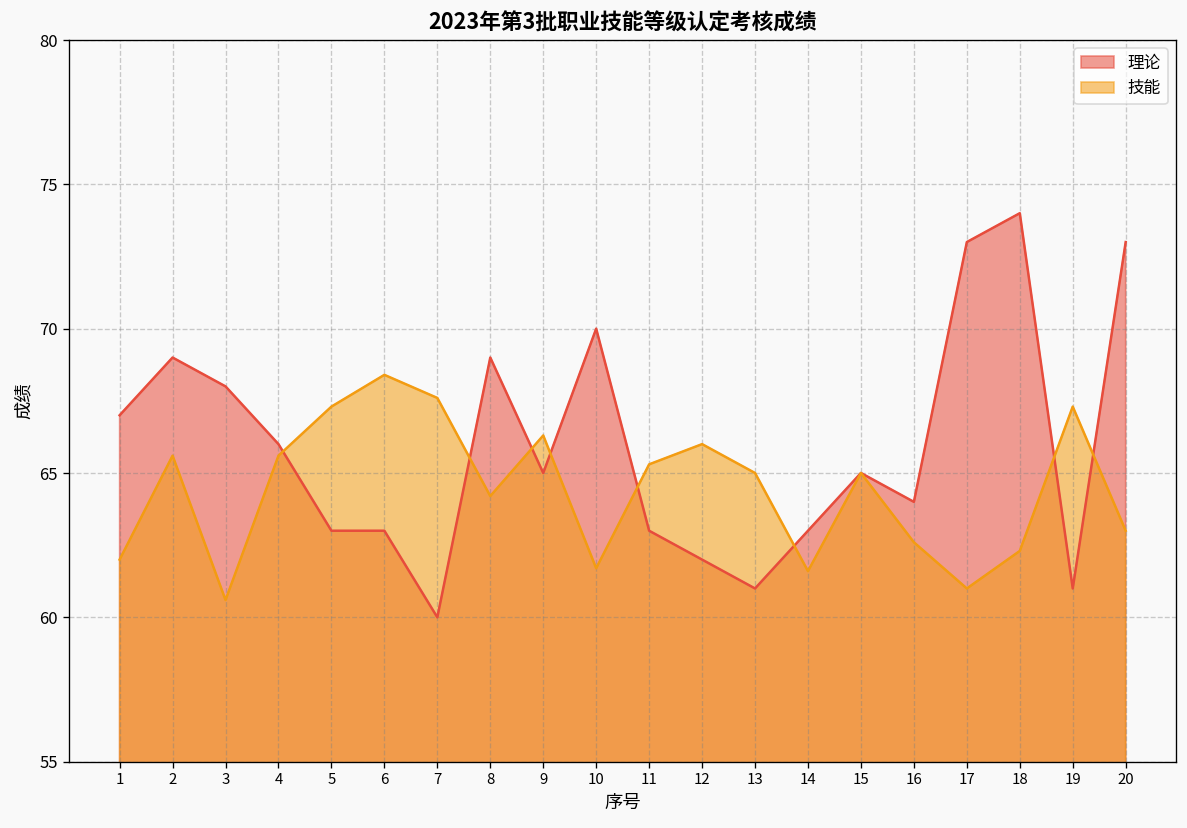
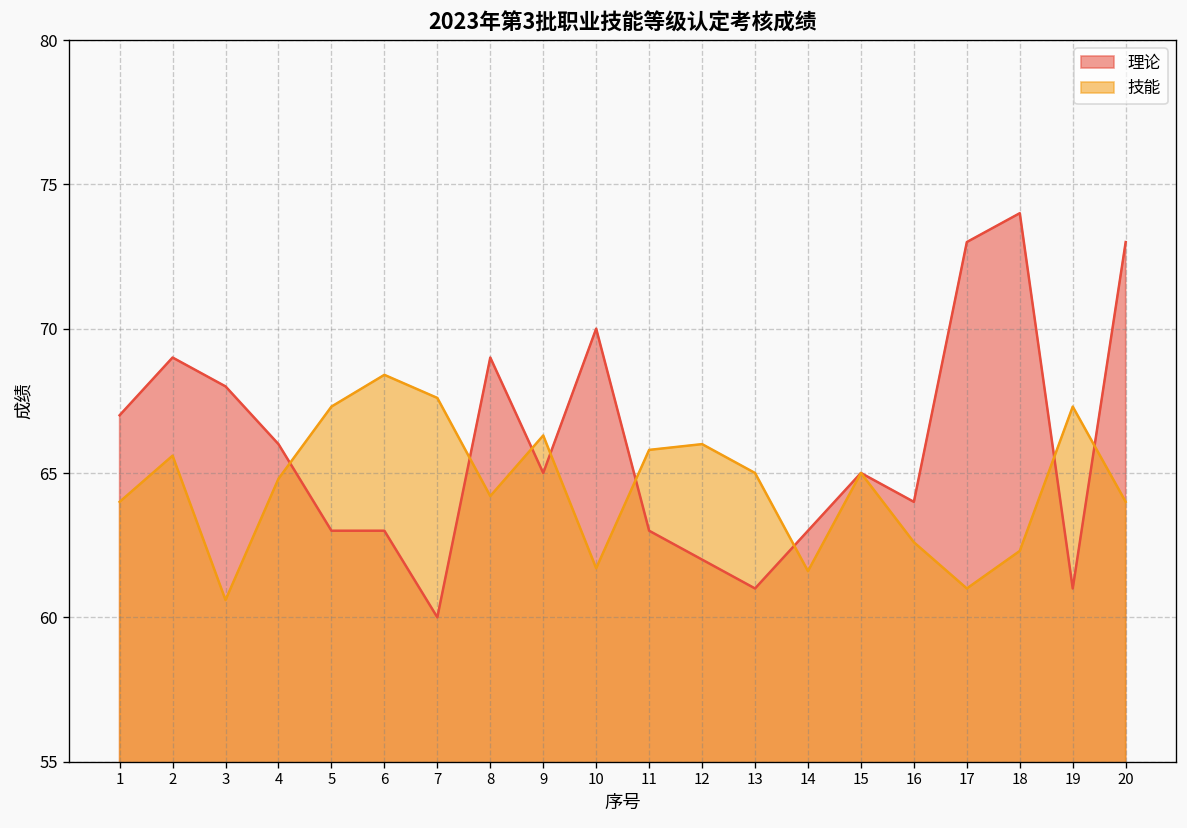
技能, 1: 62 -> 64
技能, 4: 65.6 -> 64.8
技能, 11: 65.3 -> 65.8
技能, 20: 63 -> 64
